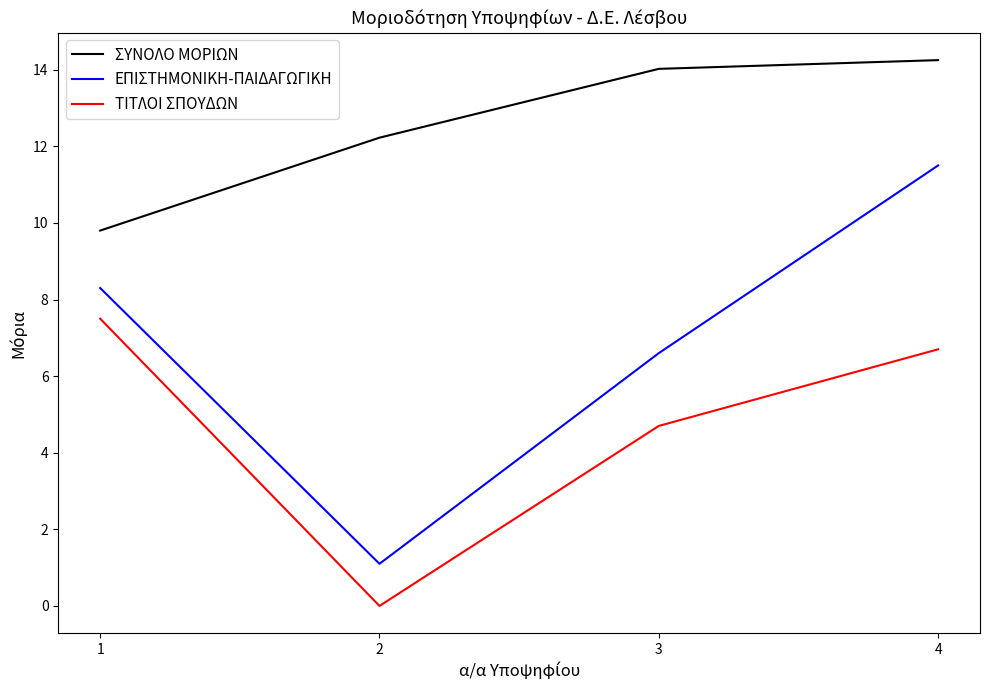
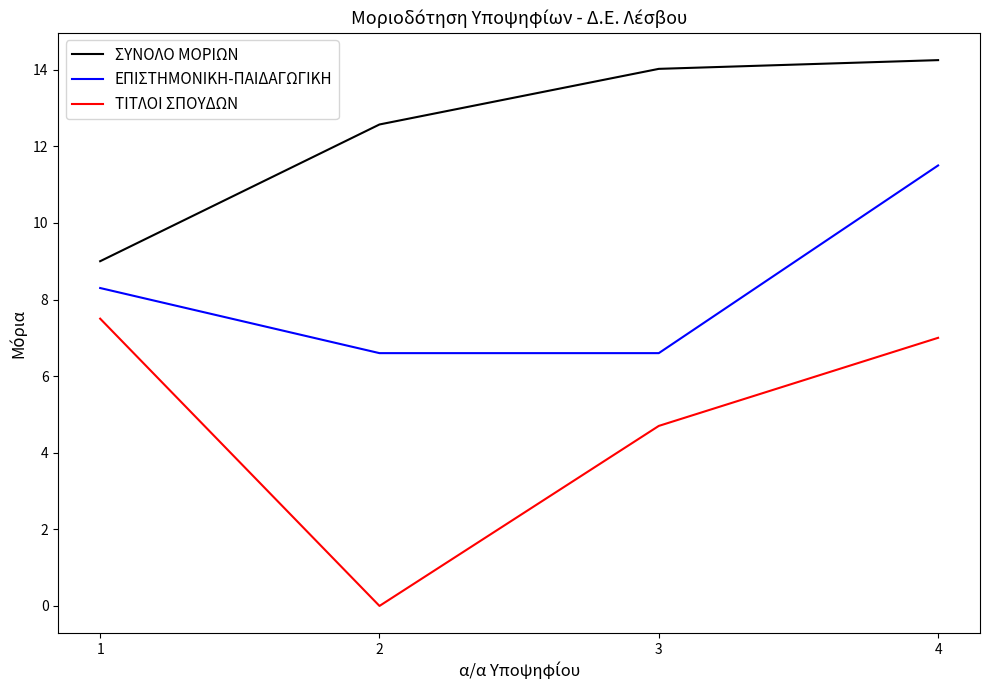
ΣΥΝΟΛΟ ΜΟΡΙΩΝ, 1: 9.8 -> 9.0
ΣΥΝΟΛΟ ΜΟΡΙΩΝ, 2: 12.2 -> 12.6
ΕΠΙΣΤΗΜΟΝΙΚΗ-ΠΑΙΔΑΓΩΓΙΚΗ, 2: 1.1 -> 6.6
ΤΙΤΛΟΙ ΣΠΟΥΔΩΝ, 4: 6.7 -> 7.0
